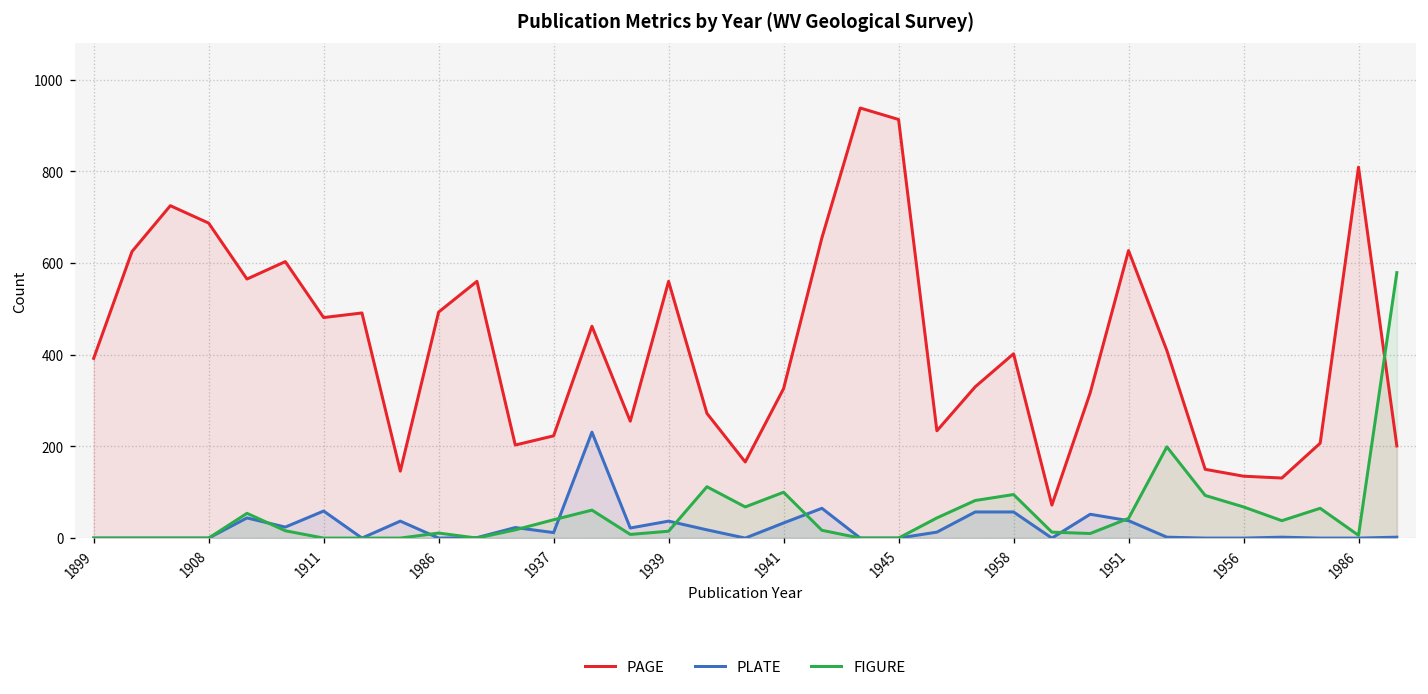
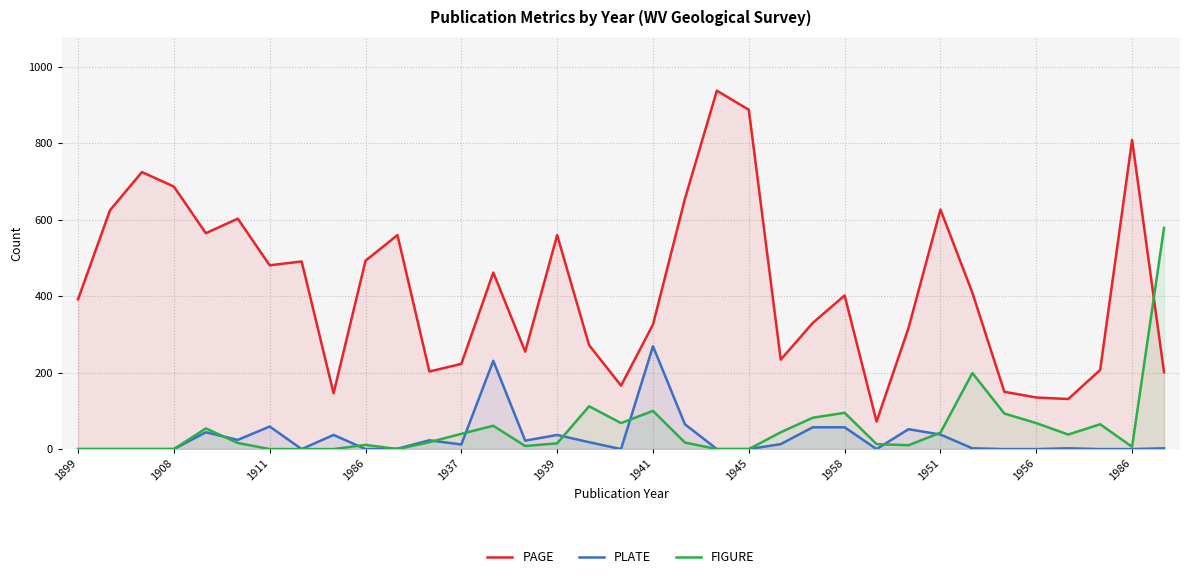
PLATE, 1941: 30 -> 270
PAGE, 1945: 910 -> 890
